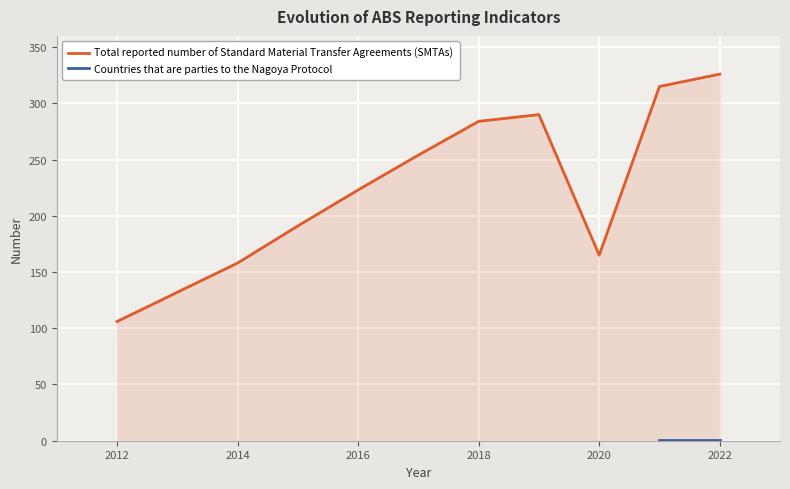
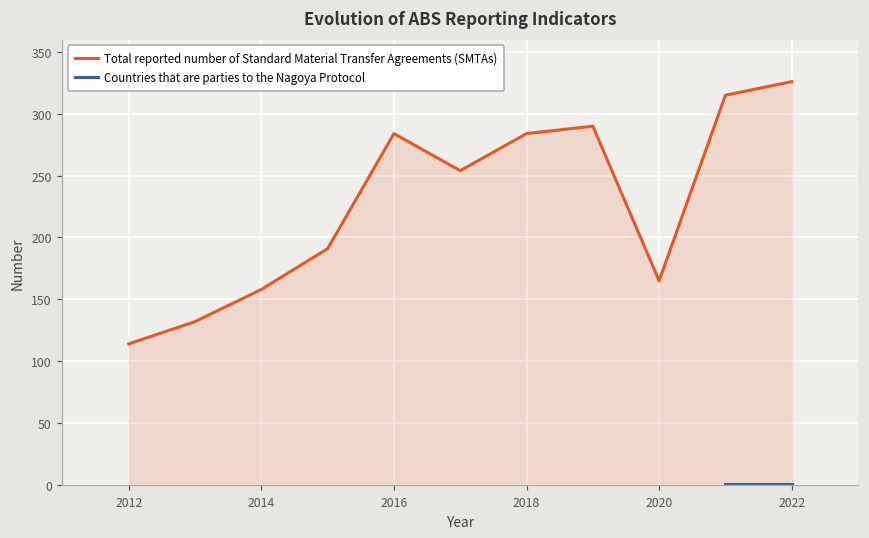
Total reported number of Standard Material Transfer Agreements (SMTAs), 2012: 106 -> 114
Total reported number of Standard Material Transfer Agreements (SMTAs), 2016: 223 -> 284
